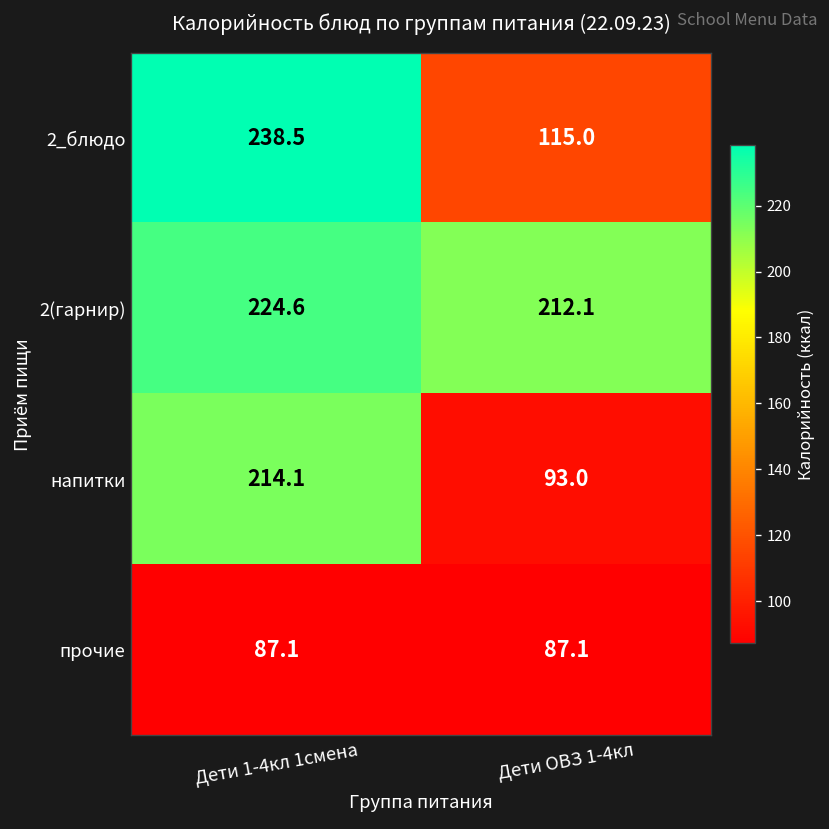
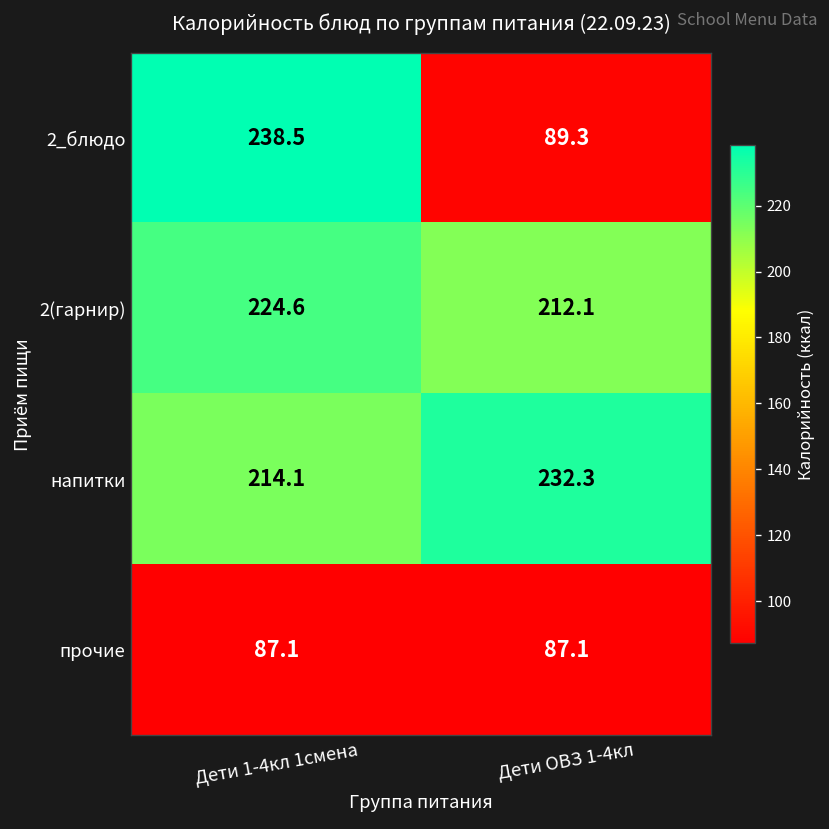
2_блюдо, Дети ОВЗ 1-4кл: 115.0 -> 89.3
напитки, Дети ОВЗ 1-4кл: 93.0 -> 232.3
